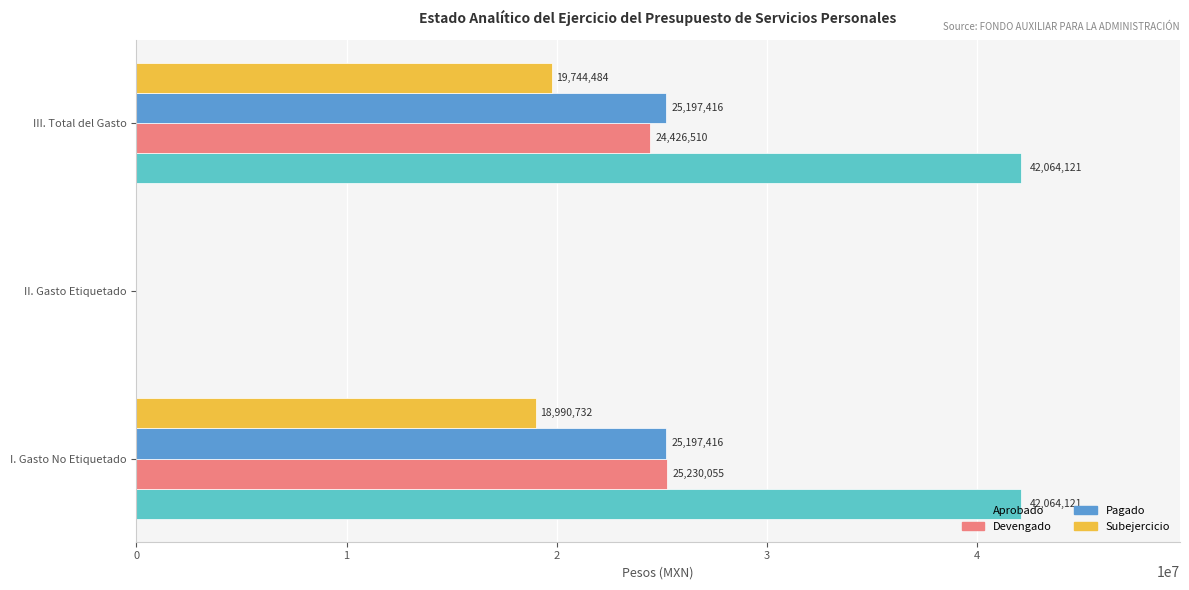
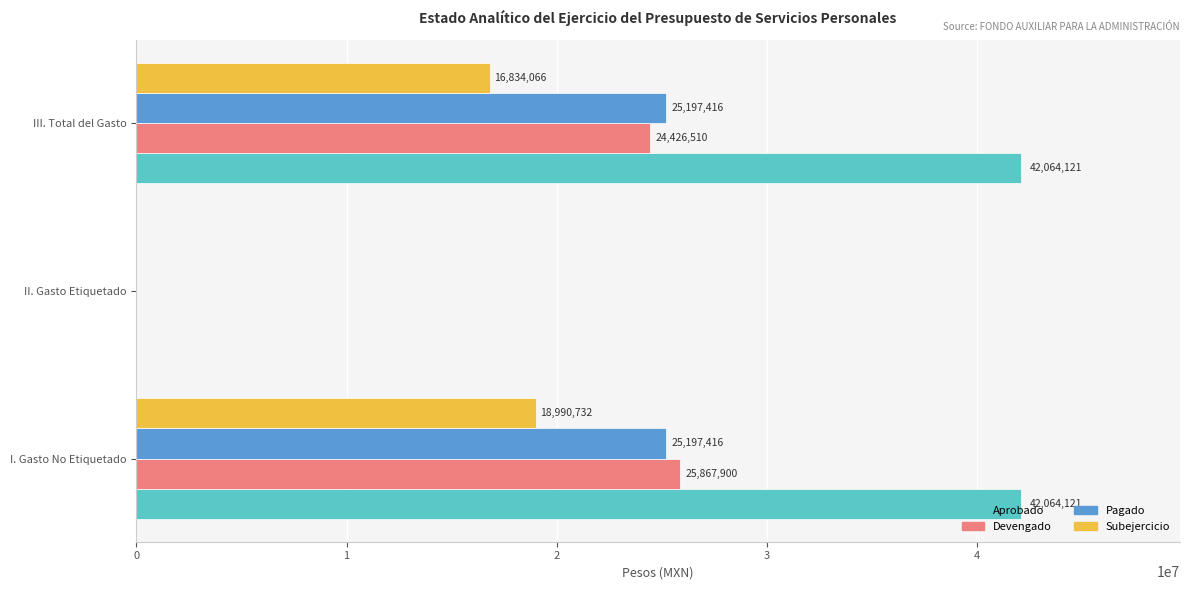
Subejercicio, III. Total del Gasto: 19,744,484 -> 16,834,066
Devengado, I. Gasto No Etiquetado: 25,230,055 -> 25,867,900
